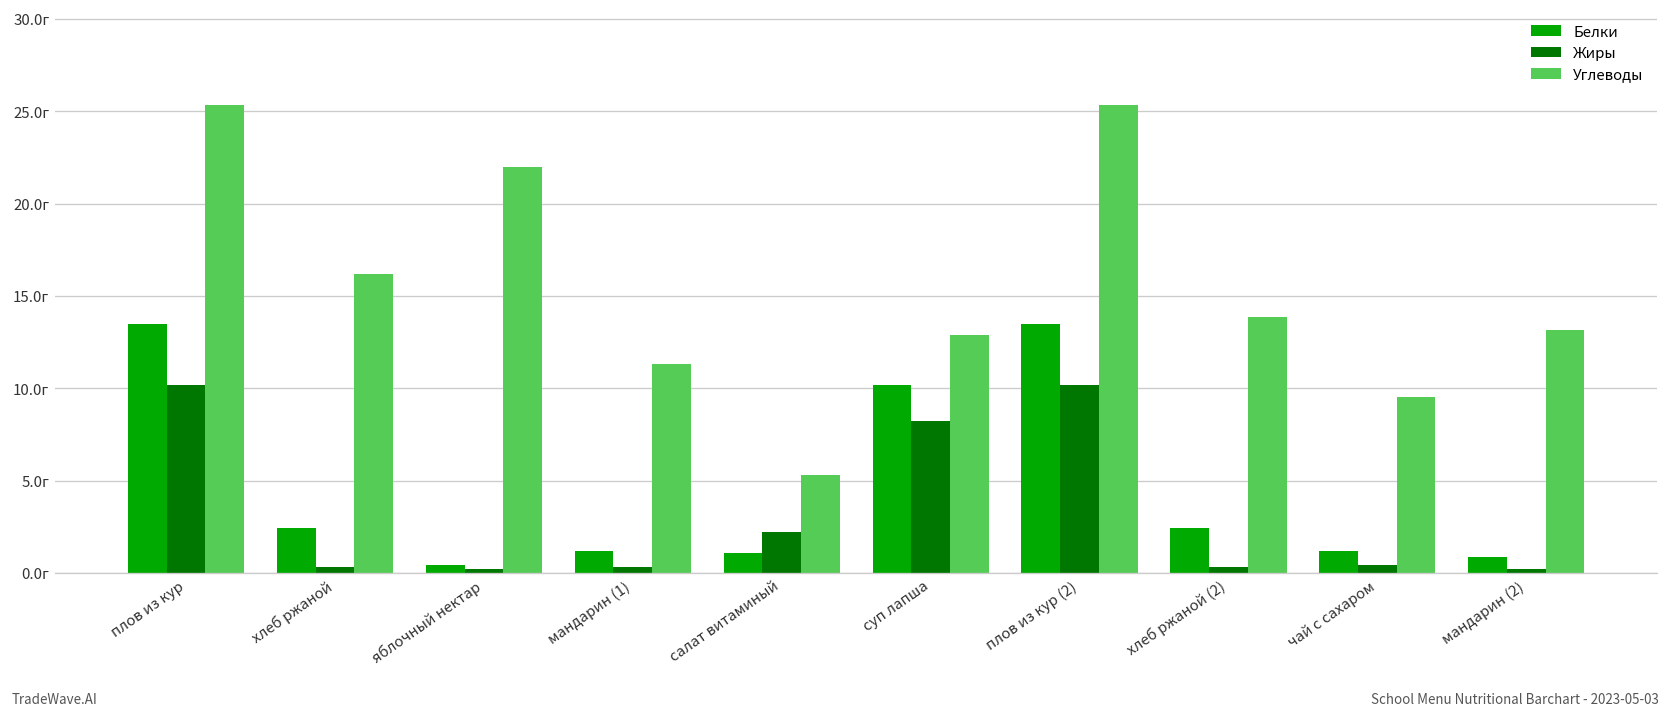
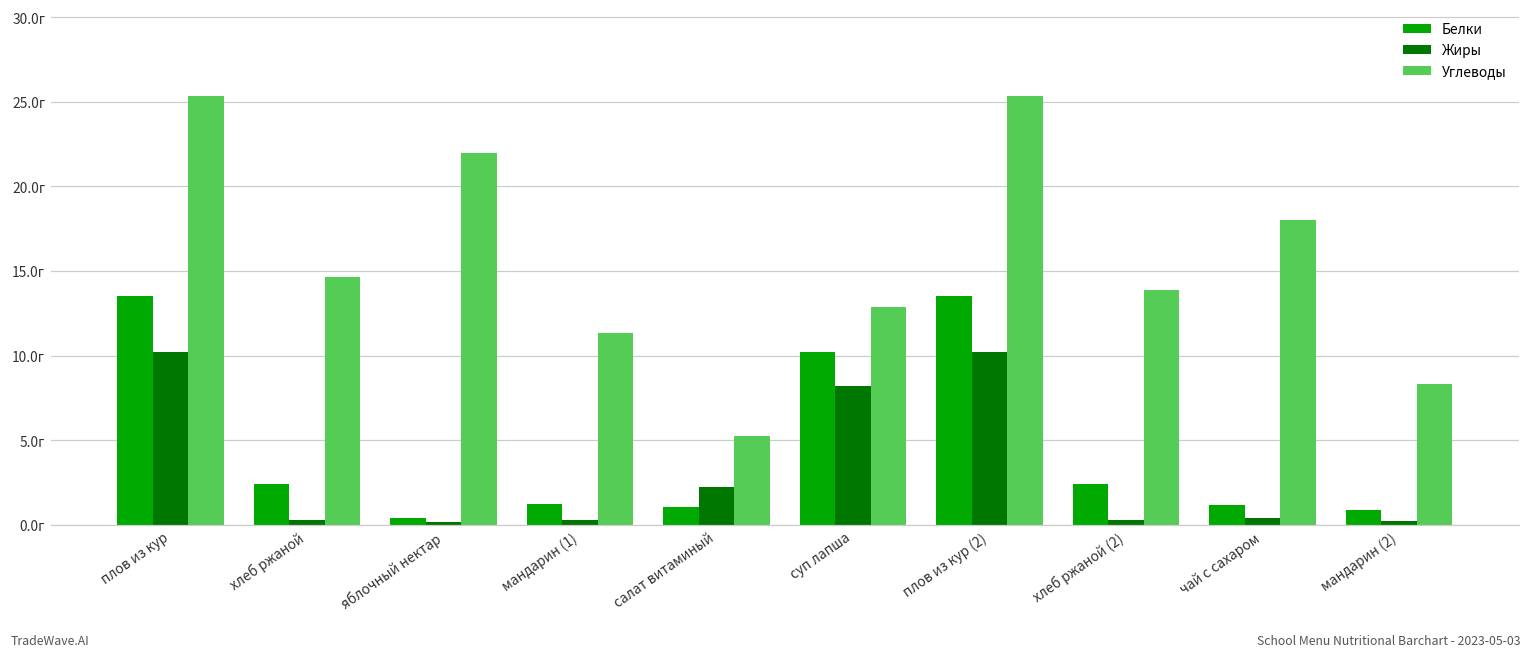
Углеводы, хлеб ржаной: 16.2г -> 14.6г
Углеводы, чай с сахаром: 9.5г -> 18.0г
Углеводы, мандарин (2): 13.1г -> 8.3г
